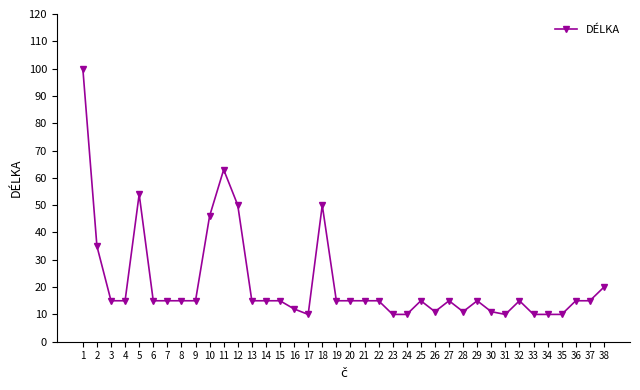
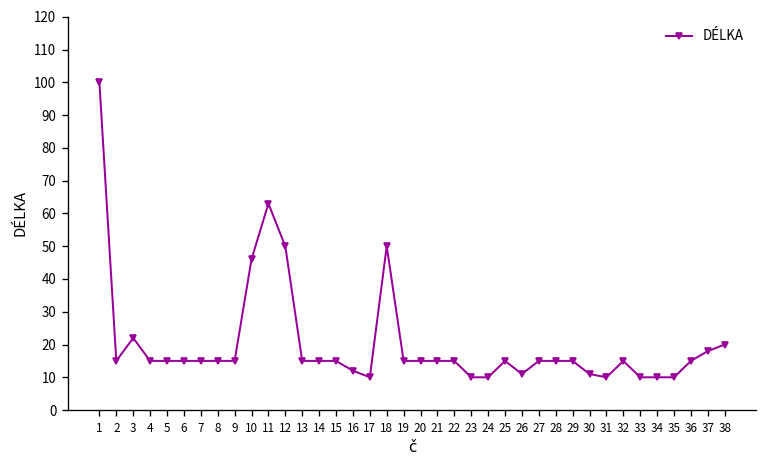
2: 35 -> 15
3: 15 -> 22
5: 54 -> 15
28: 11 -> 15
37: 15 -> 18
